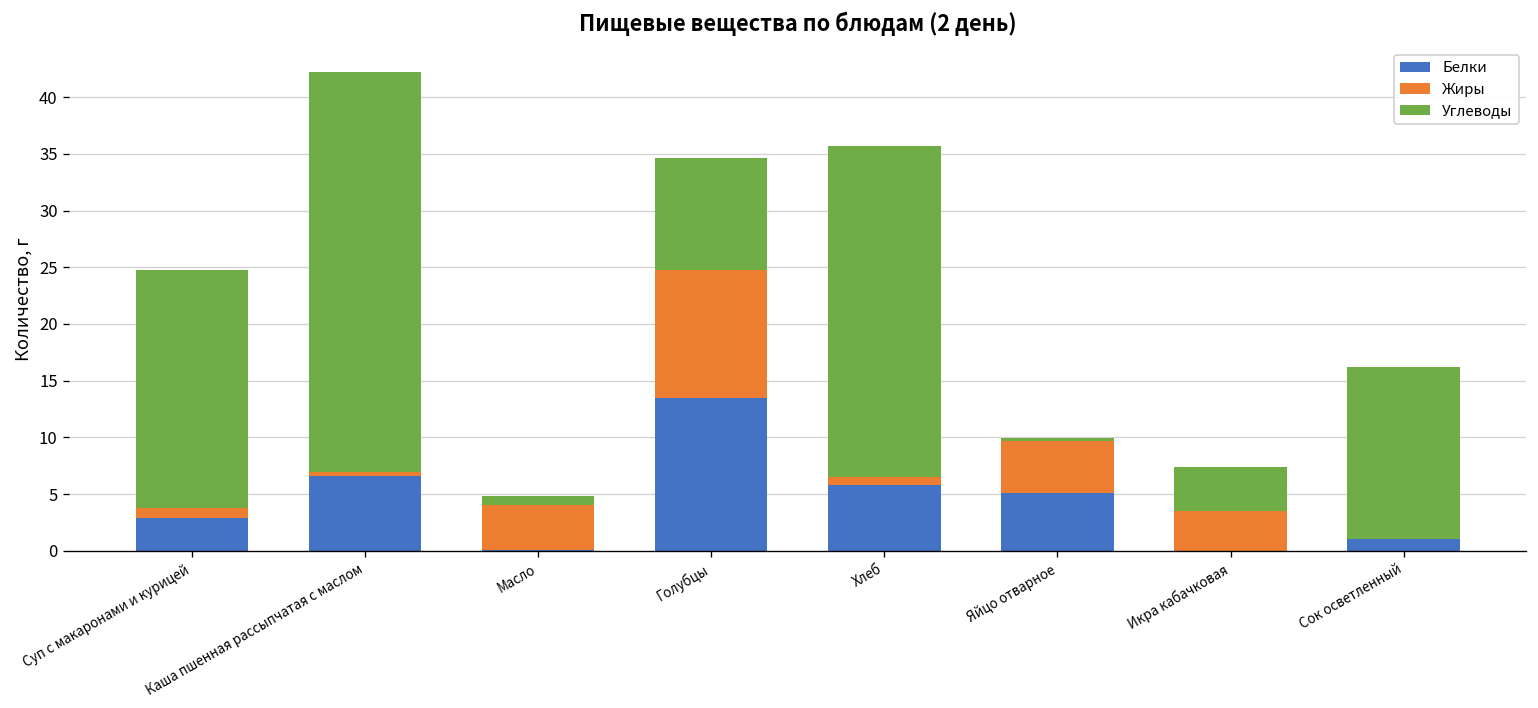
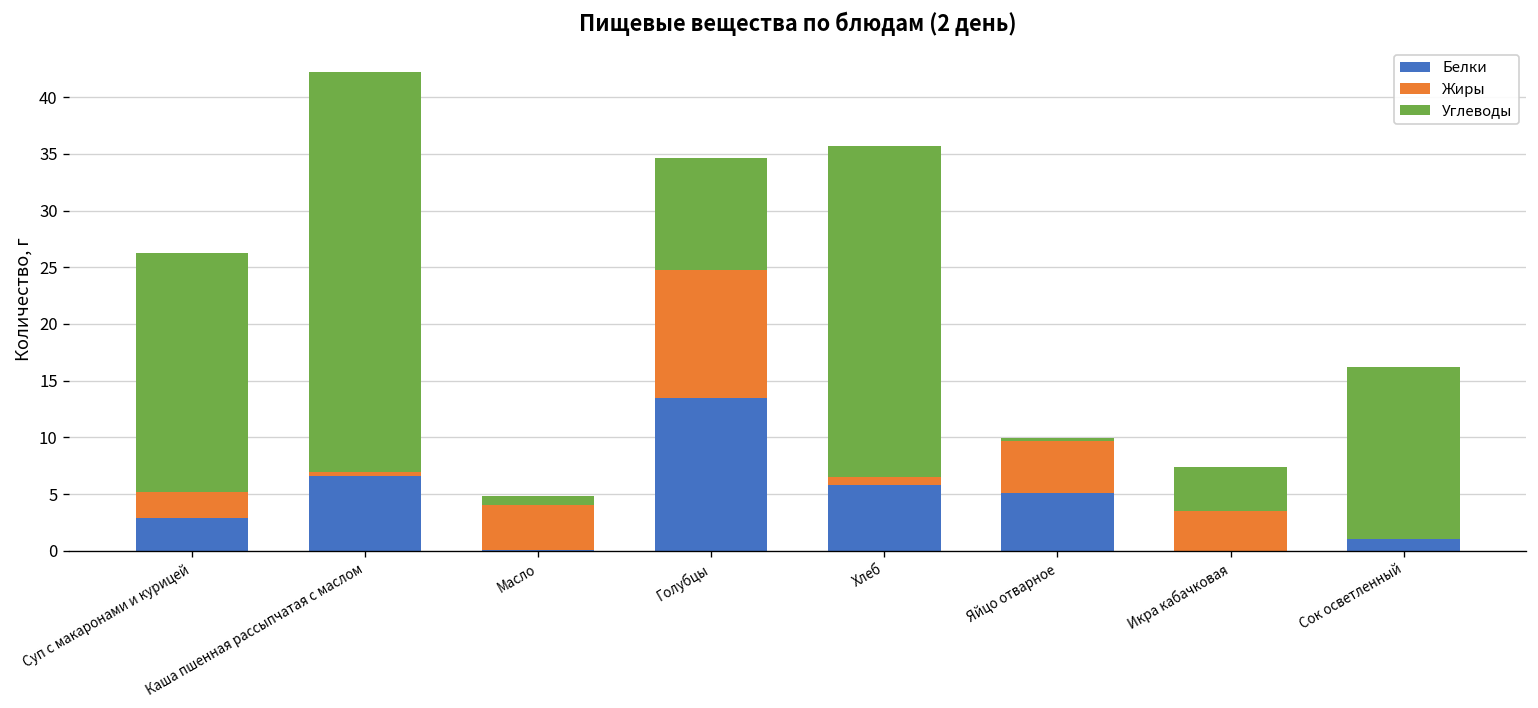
Жиры, Суп с макаронами и курицей: 1 -> 2
